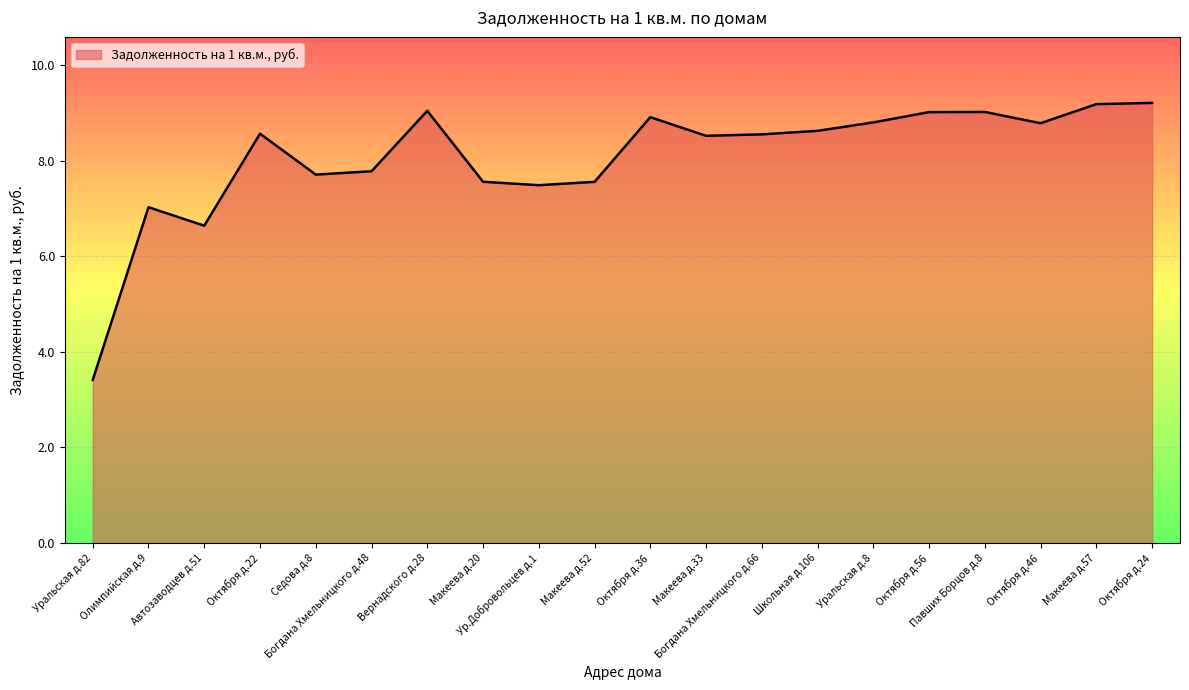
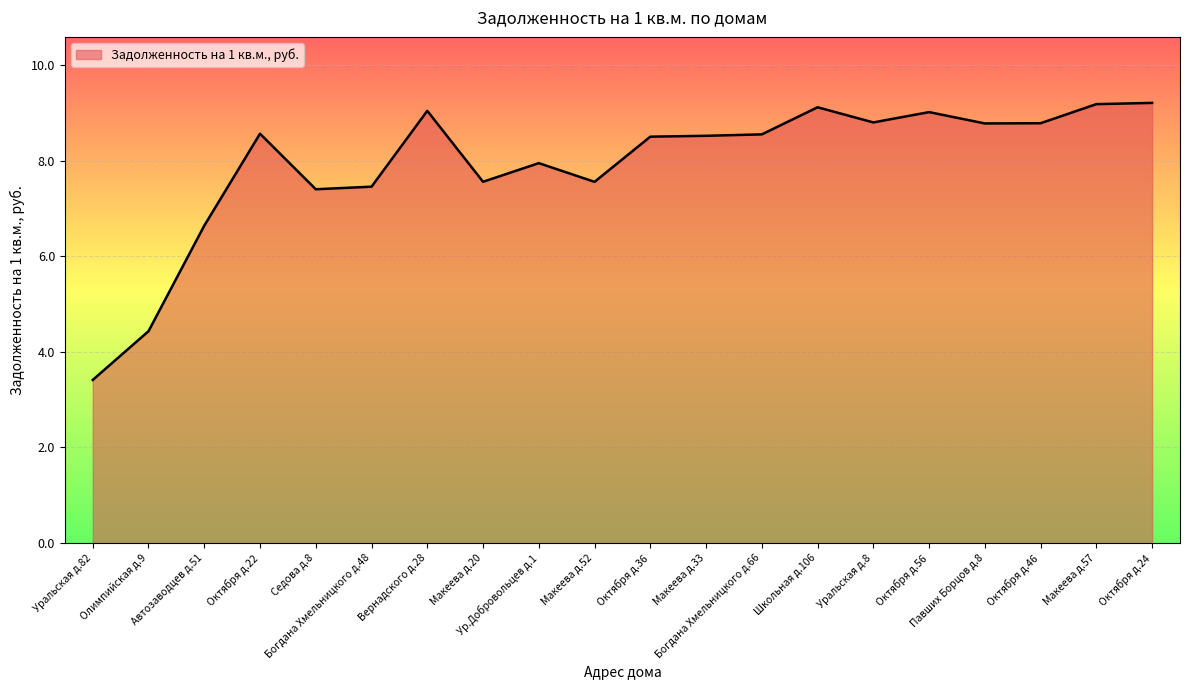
Олимпийская д.9: 7.0 -> 4.4
Седова д.8: 7.7 -> 7.4
Богдана Хмельницкого д.48: 7.8 -> 7.5
Ур.Добровольцев д.1: 7.5 -> 8.0
Октября д.36: 8.9 -> 8.5
Школьная д.106: 8.6 -> 9.1
Павших Борцов д.8: 9.0 -> 8.8
